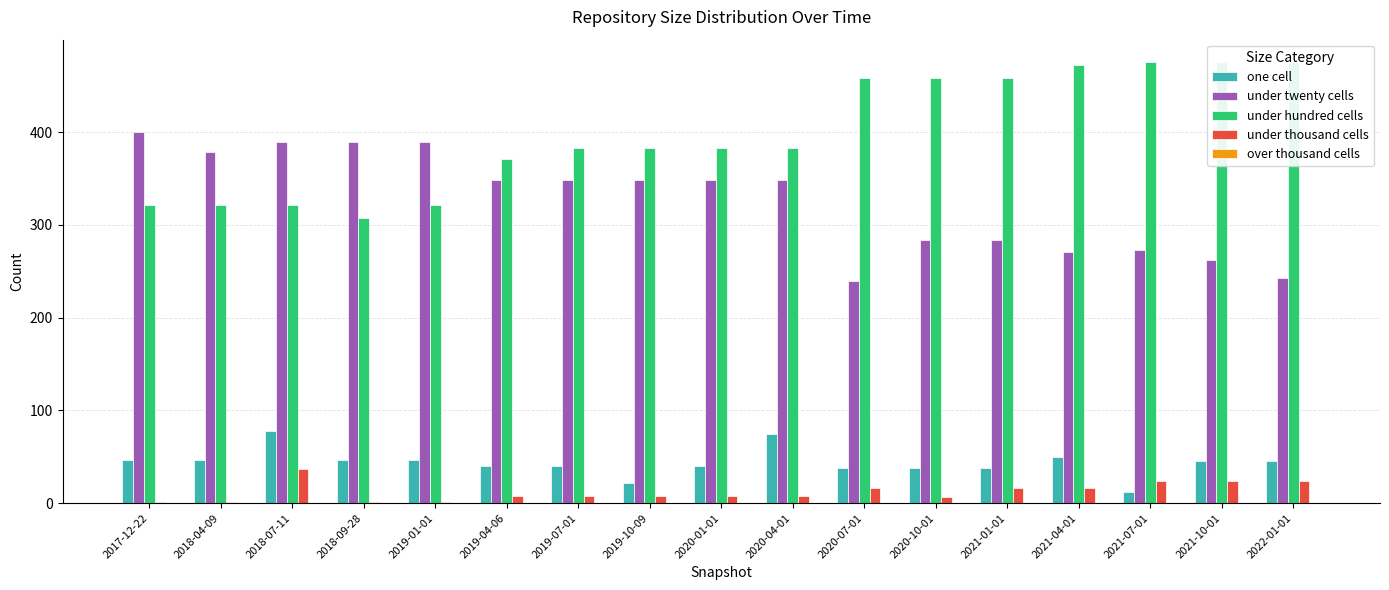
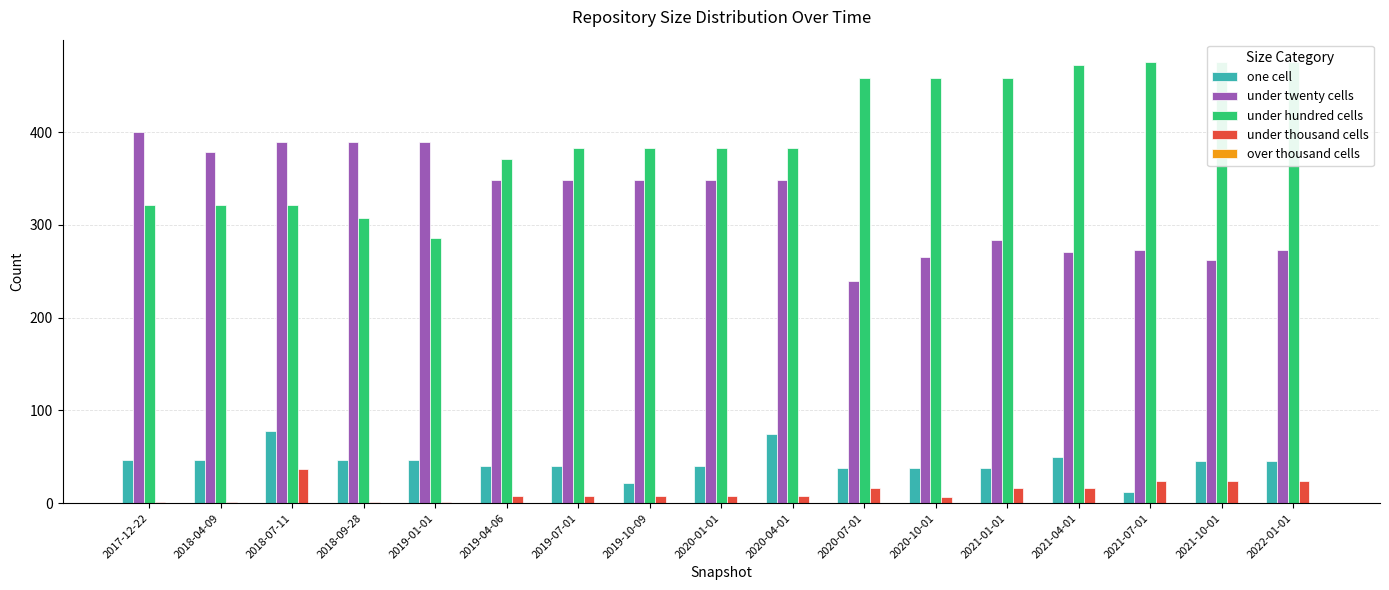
under hundred cells, 2019-01-01: 320 -> 290
under twenty cells, 2020-10-01: 280 -> 270
under twenty cells, 2022-01-01: 240 -> 270
